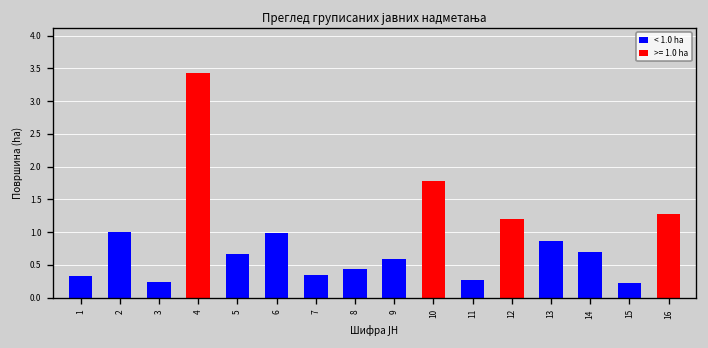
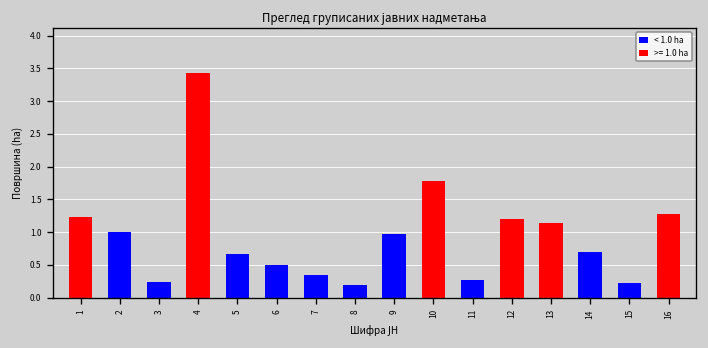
1: 0.3 -> 1.2
6: 1.0 -> 0.5
8: 0.4 -> 0.2
9: 0.6 -> 1.0
13: 0.9 -> 1.1
